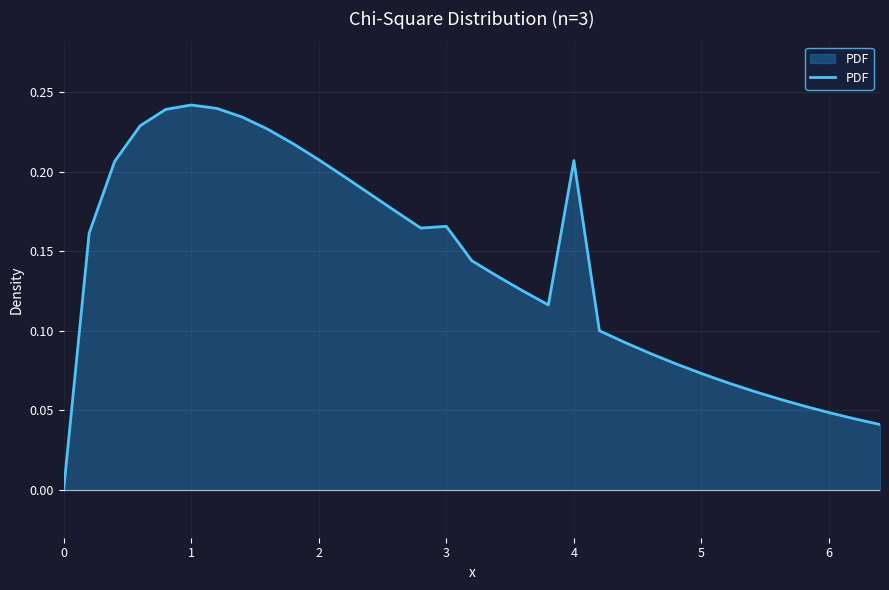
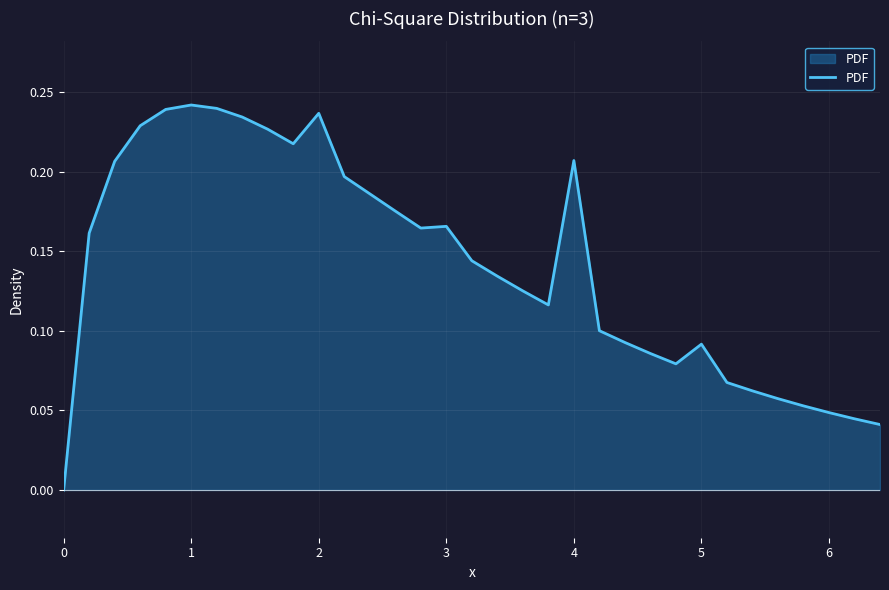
2: 0.208 -> 0.237
5: 0.073 -> 0.092
